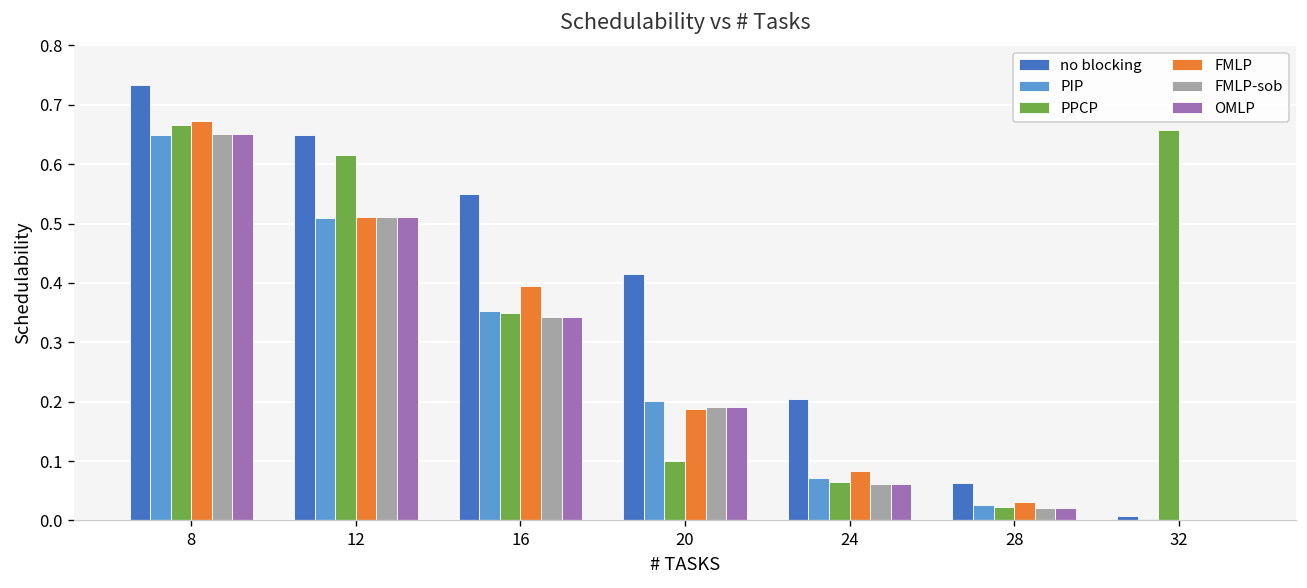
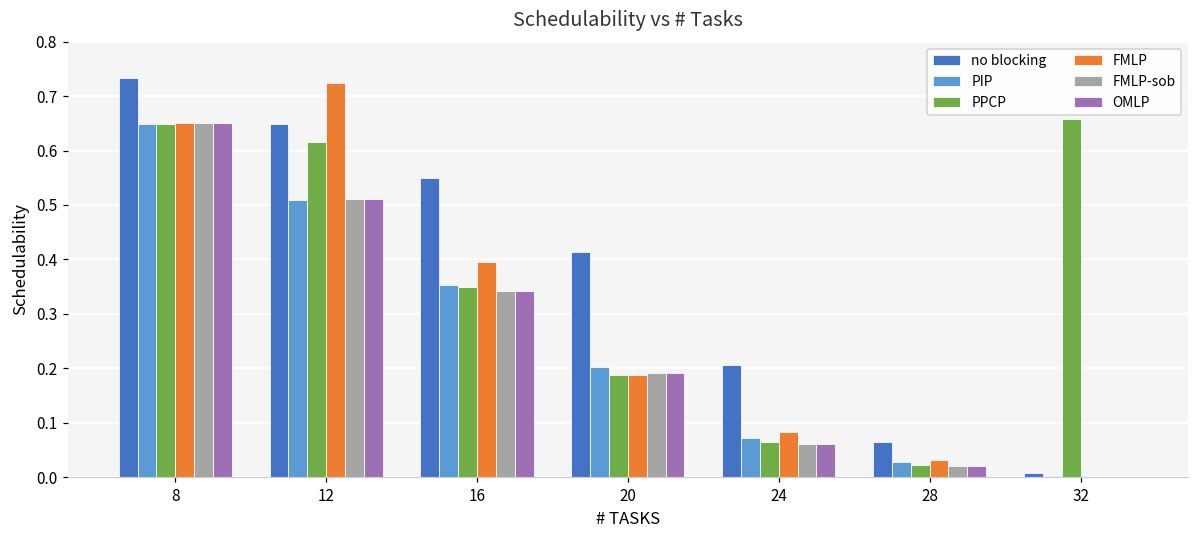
PPCP, 8: 0.67 -> 0.65
FMLP, 8: 0.67 -> 0.65
FMLP, 12: 0.51 -> 0.72
PPCP, 20: 0.10 -> 0.19
